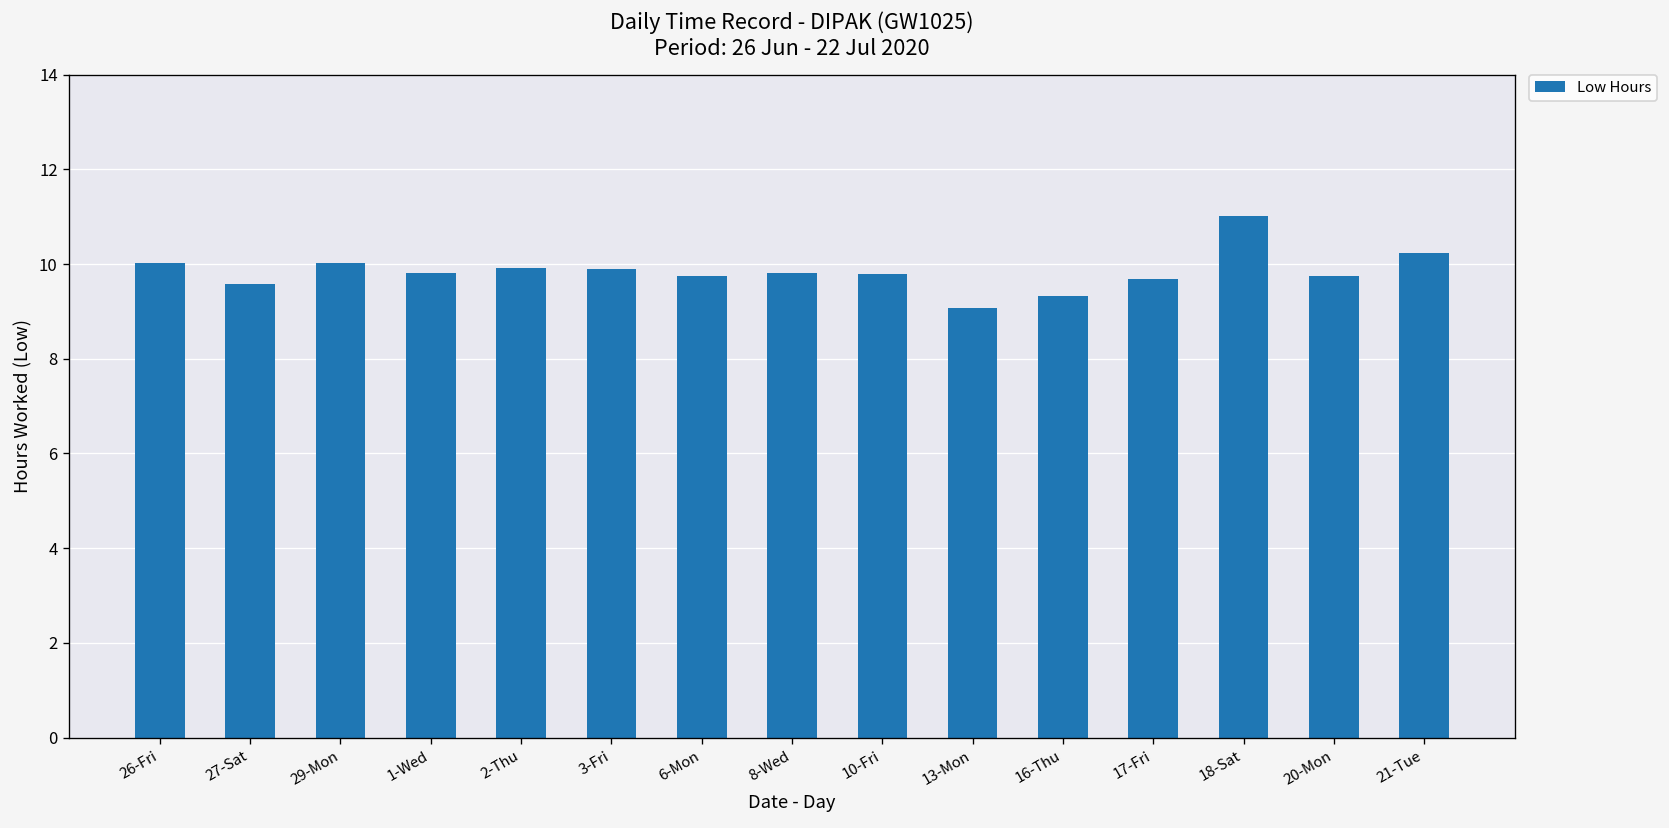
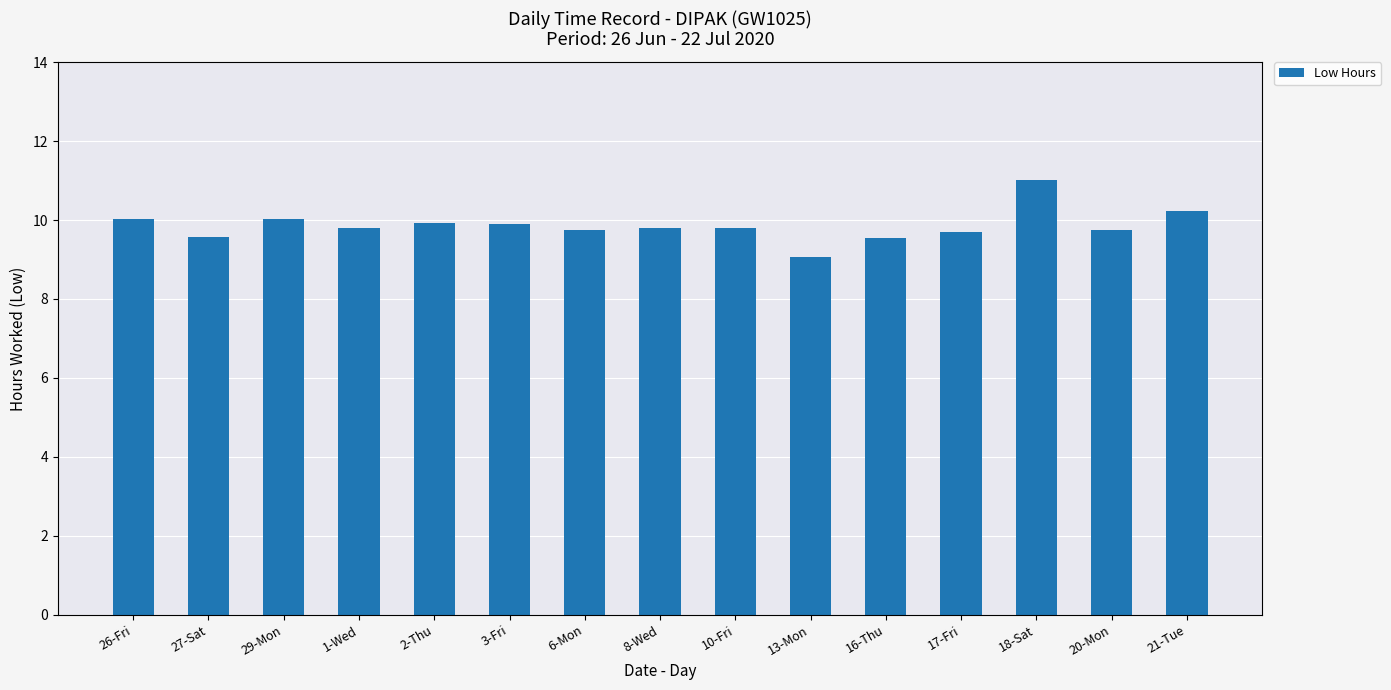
16-Thu: 9.3 -> 9.5
